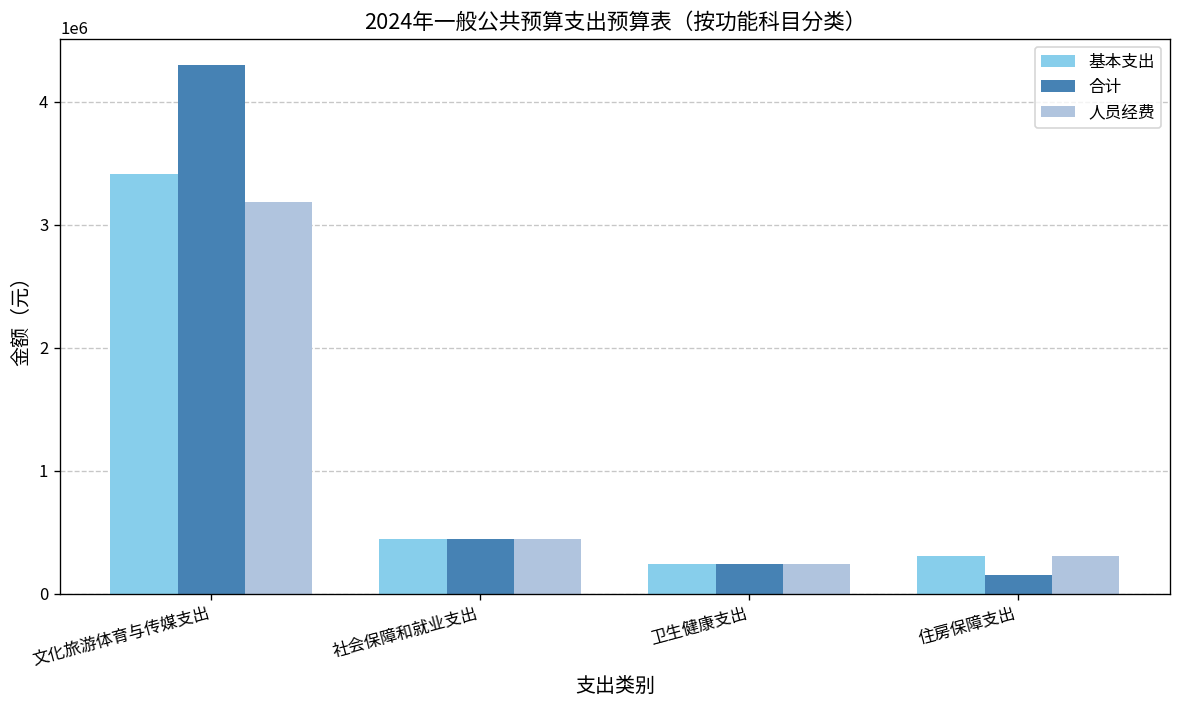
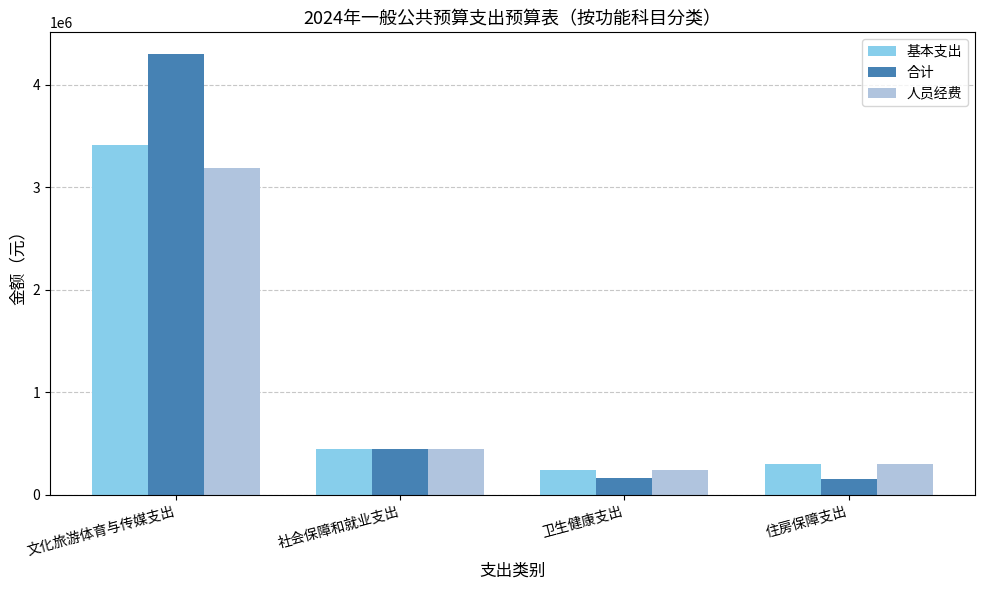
合计, 卫生健康支出: 240000 -> 160000
